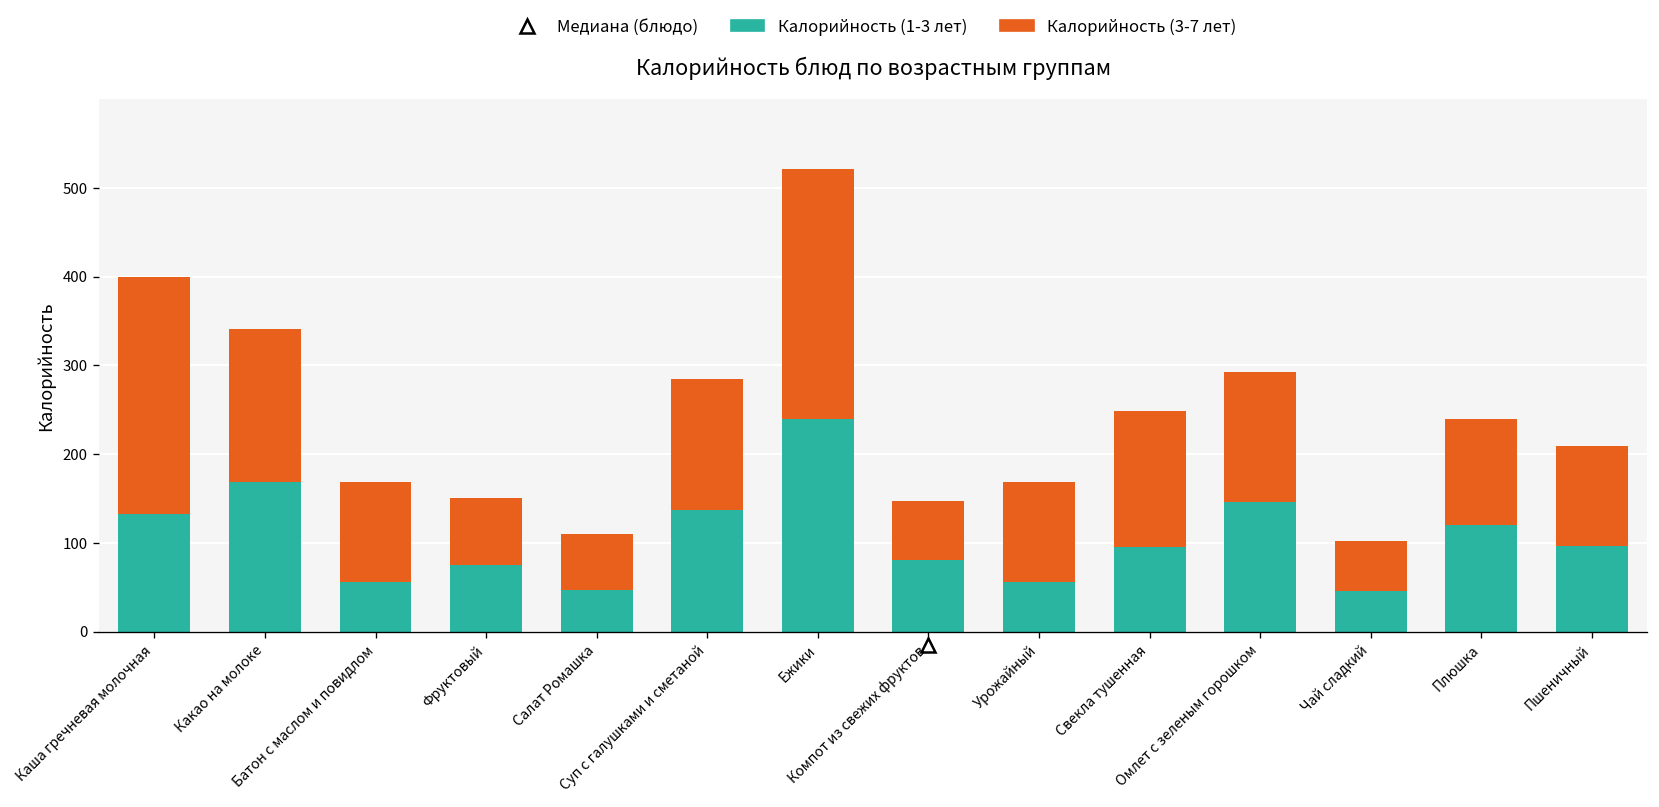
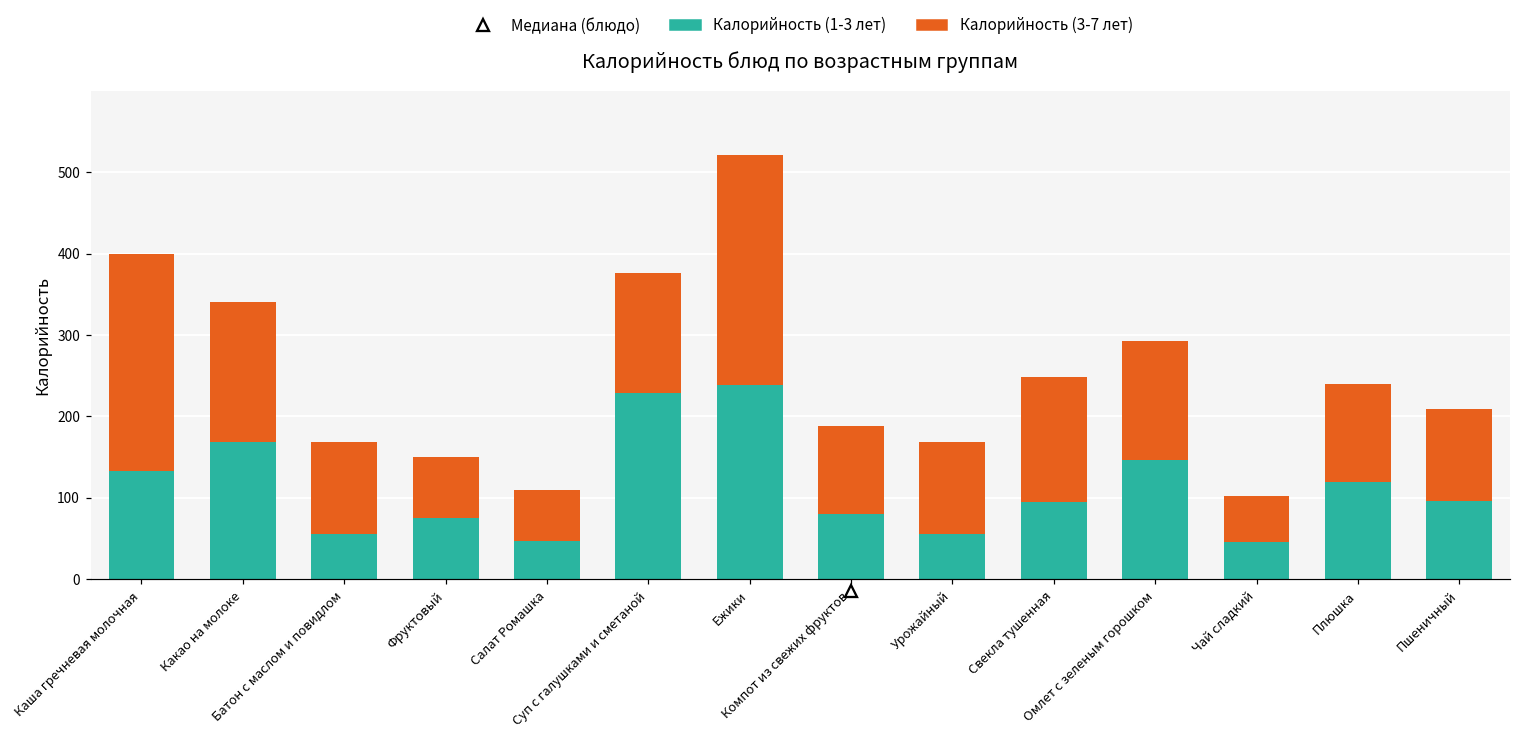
Калорийность (1-3 лет), Суп с галушками и сметаной: 140 -> 230
Калорийность (3-7 лет), Компот из свежих фруктов: 70 -> 110
